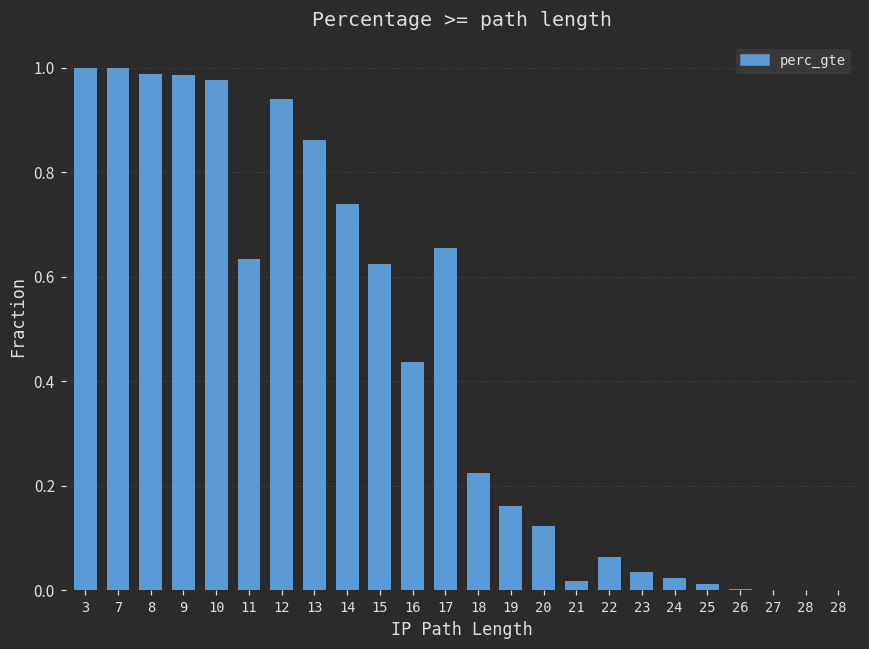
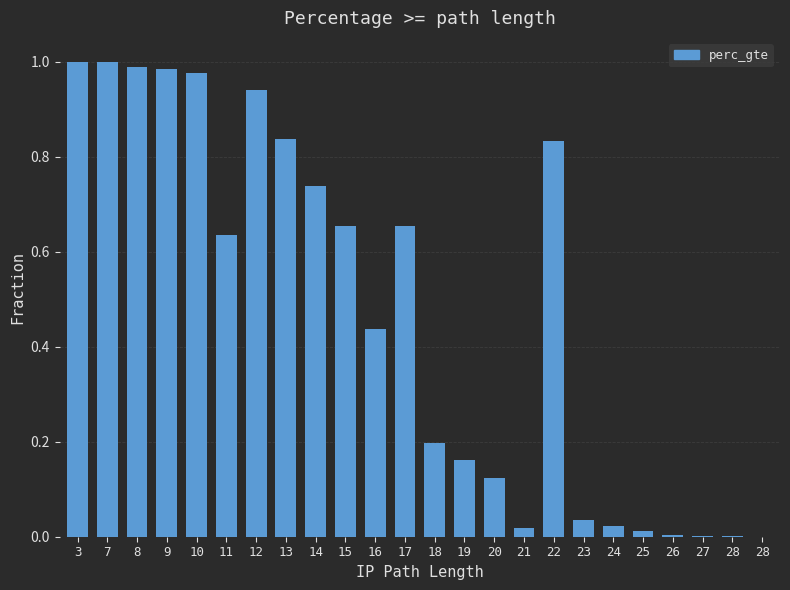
13: 0.86 -> 0.84
15: 0.62 -> 0.65
18: 0.22 -> 0.20
22: 0.06 -> 0.83
